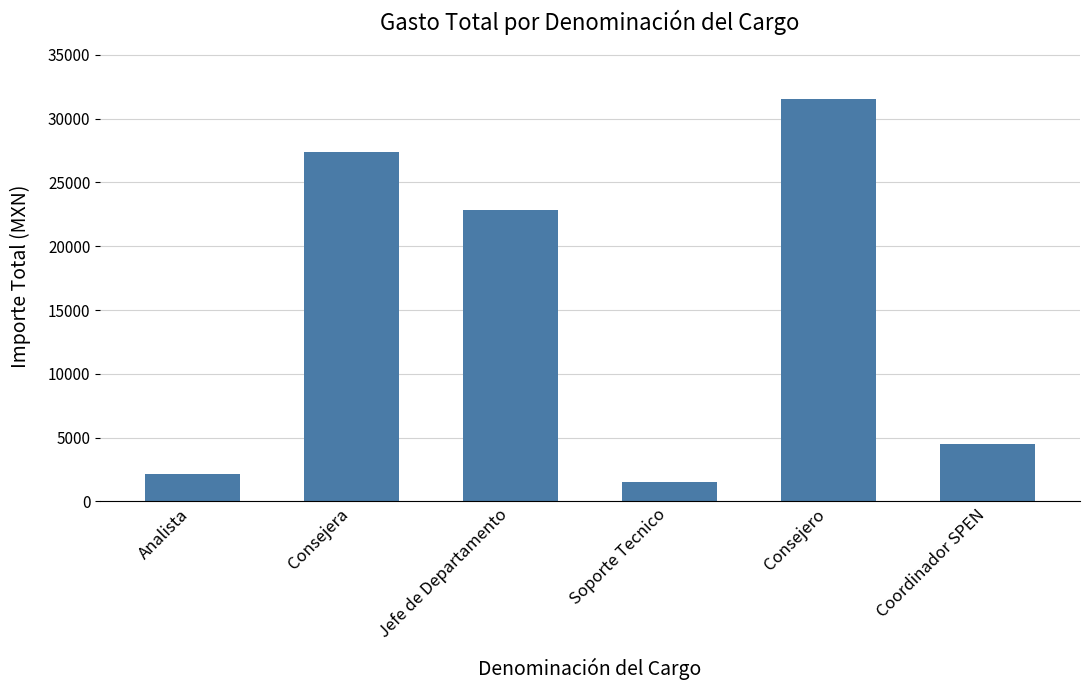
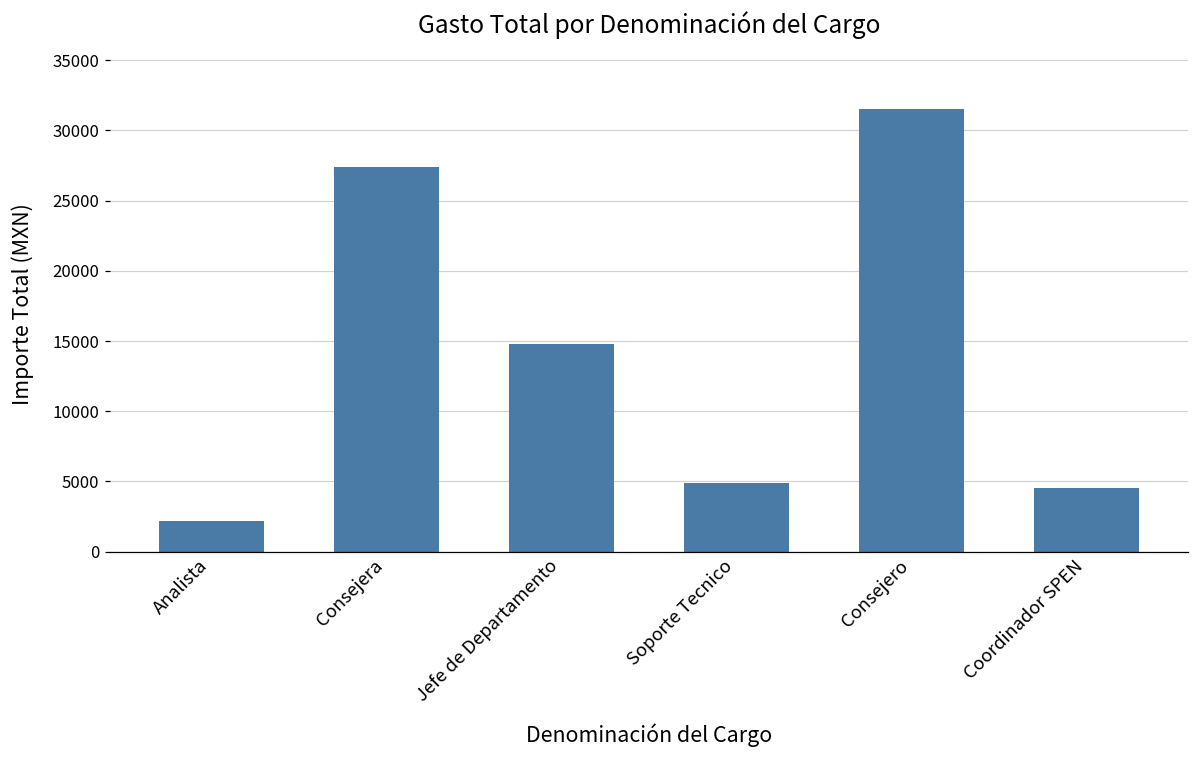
Jefe de Departamento: 22800 -> 14800
Soporte Tecnico: 1500 -> 4900
